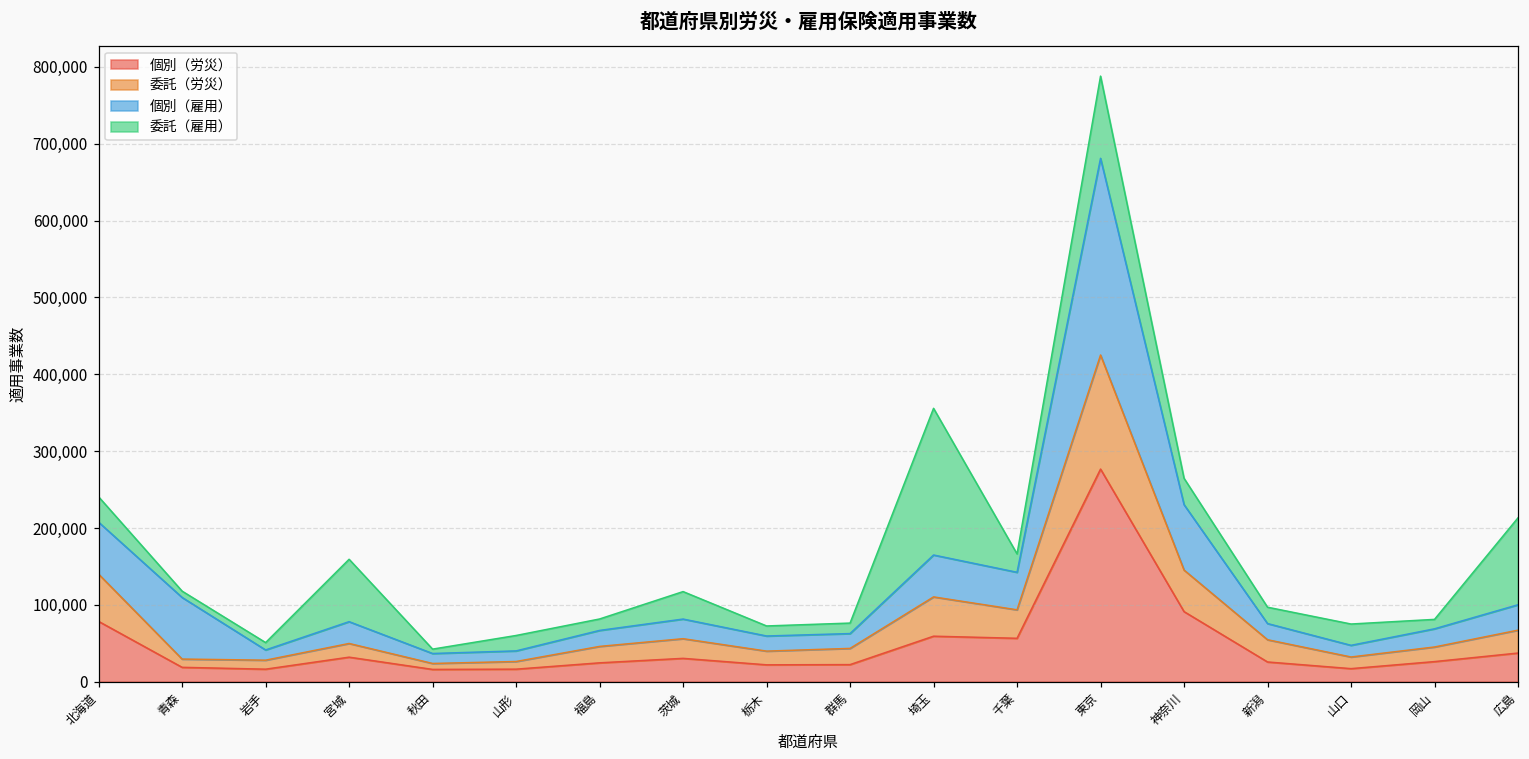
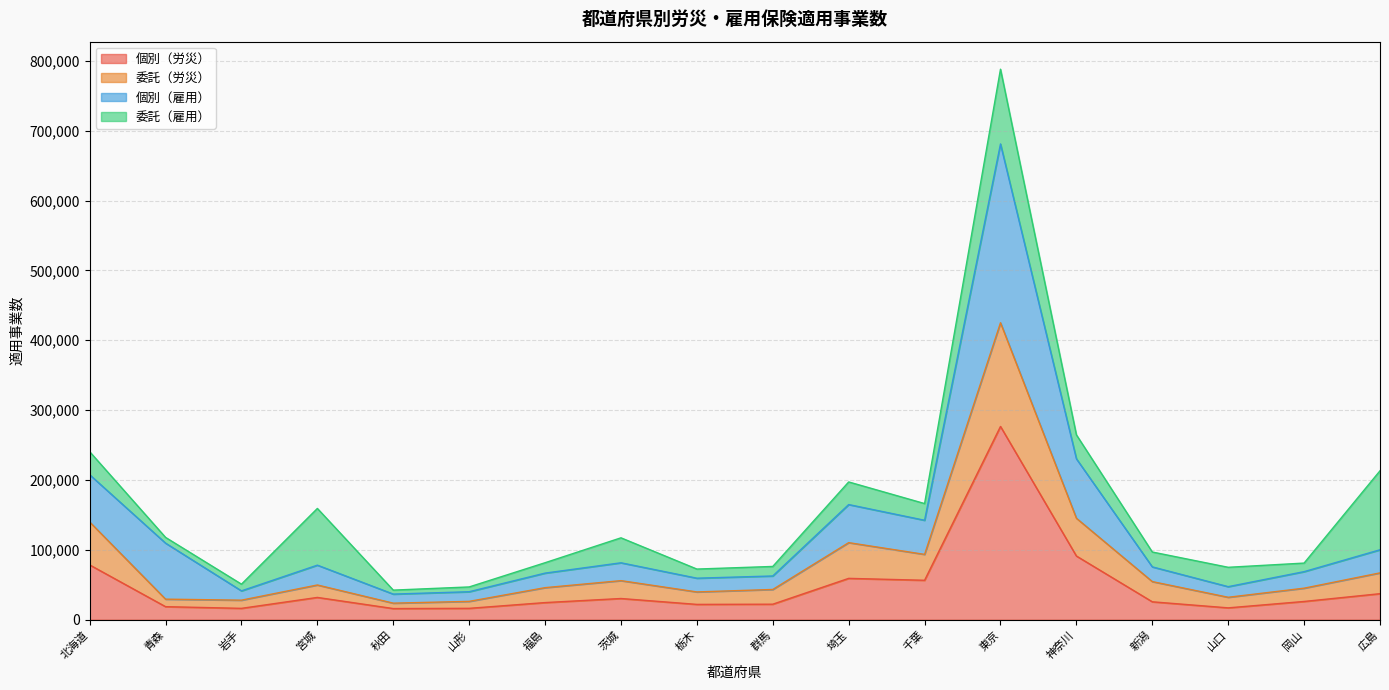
委託（雇用）, 山形: 20,000 -> 10,000
委託（雇用）, 埼玉: 190,000 -> 30,000
